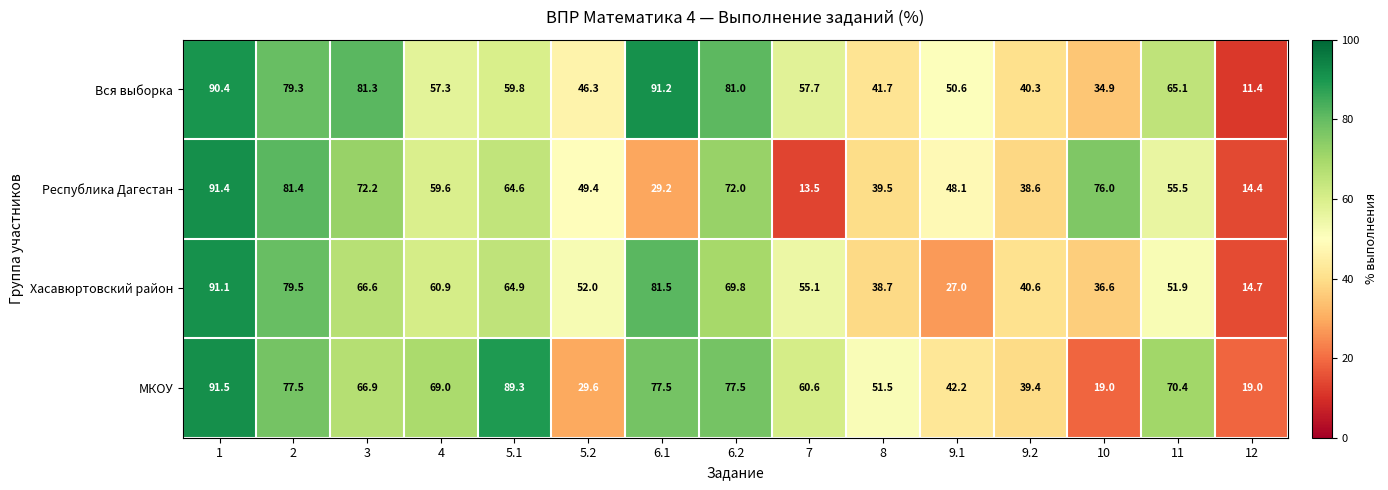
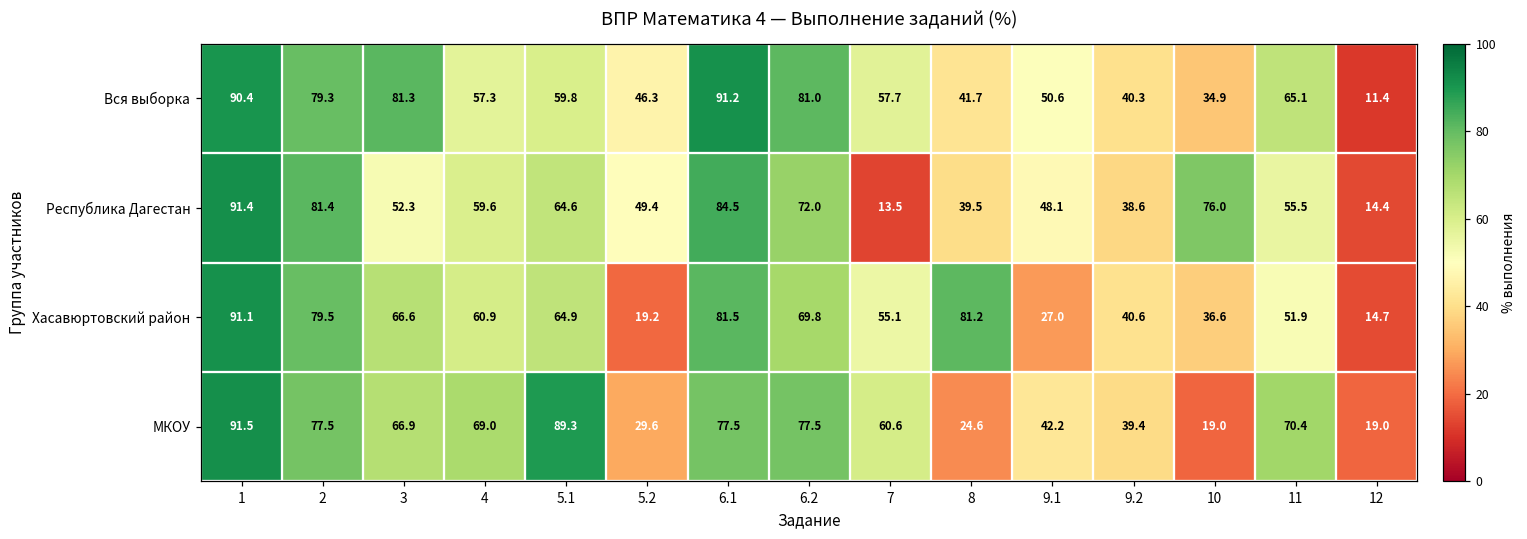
Республика Дагестан, 3: 72.2 -> 52.3
Республика Дагестан, 6.1: 29.2 -> 84.5
Хасавюртовский район, 5.2: 52.0 -> 19.2
Хасавюртовский район, 8: 38.7 -> 81.2
МКОУ, 8: 51.5 -> 24.6
